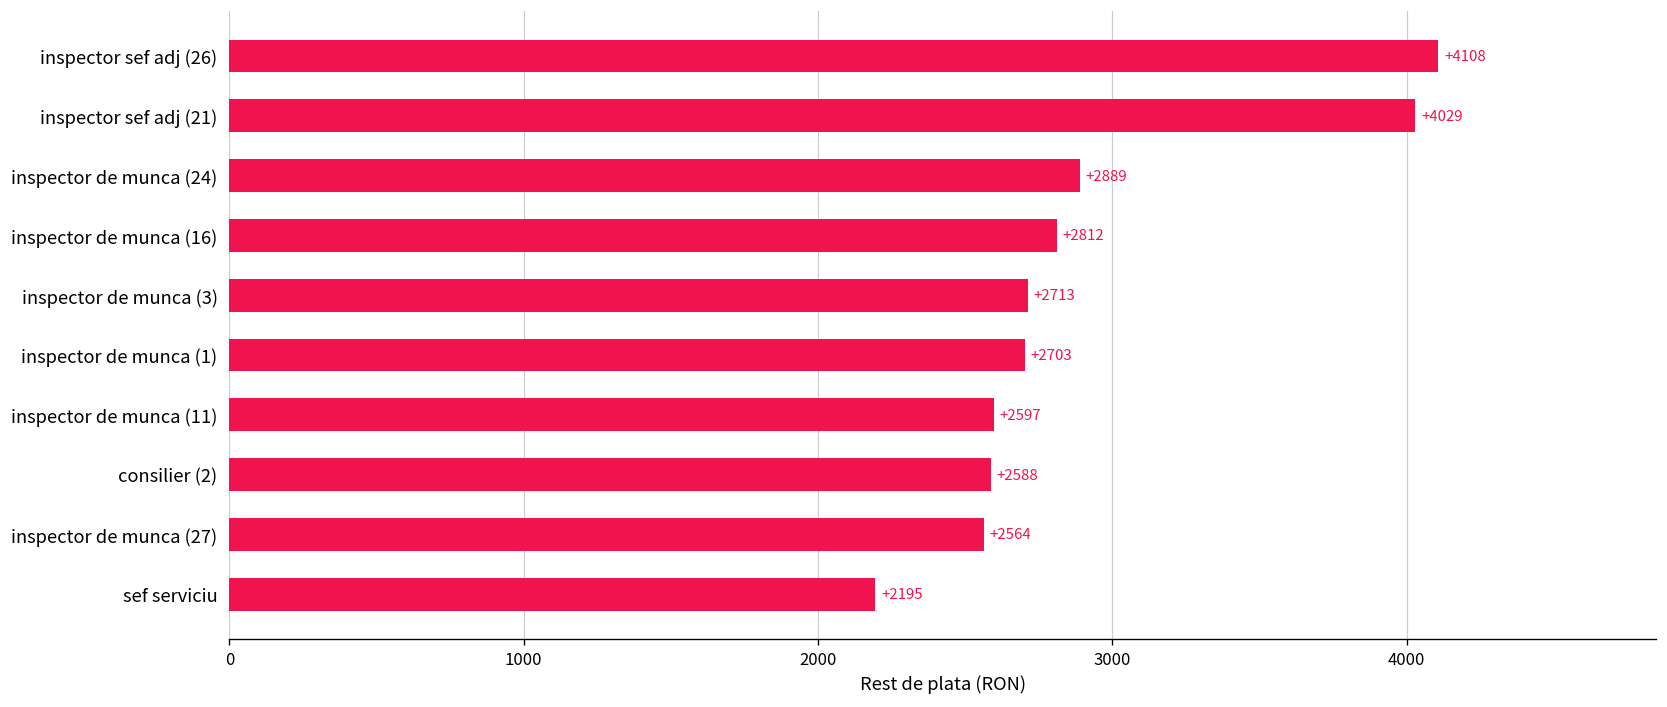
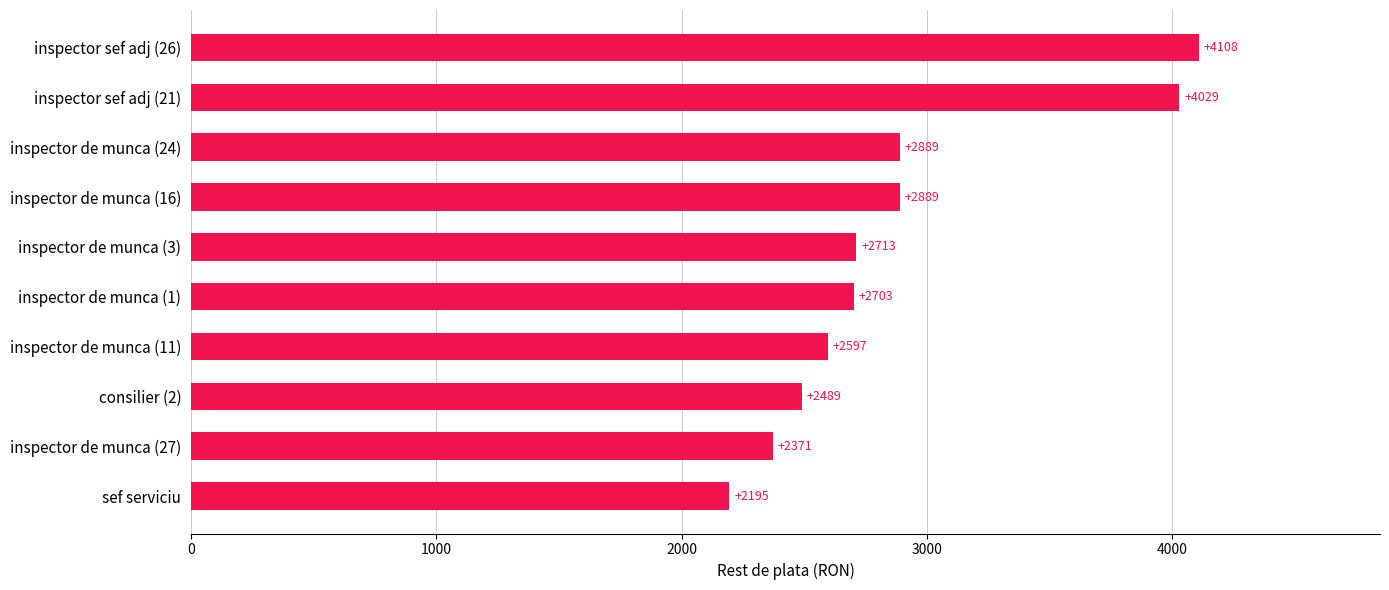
inspector de munca (16): +2812 -> +2889
consilier (2): +2588 -> +2489
inspector de munca (27): +2564 -> +2371
